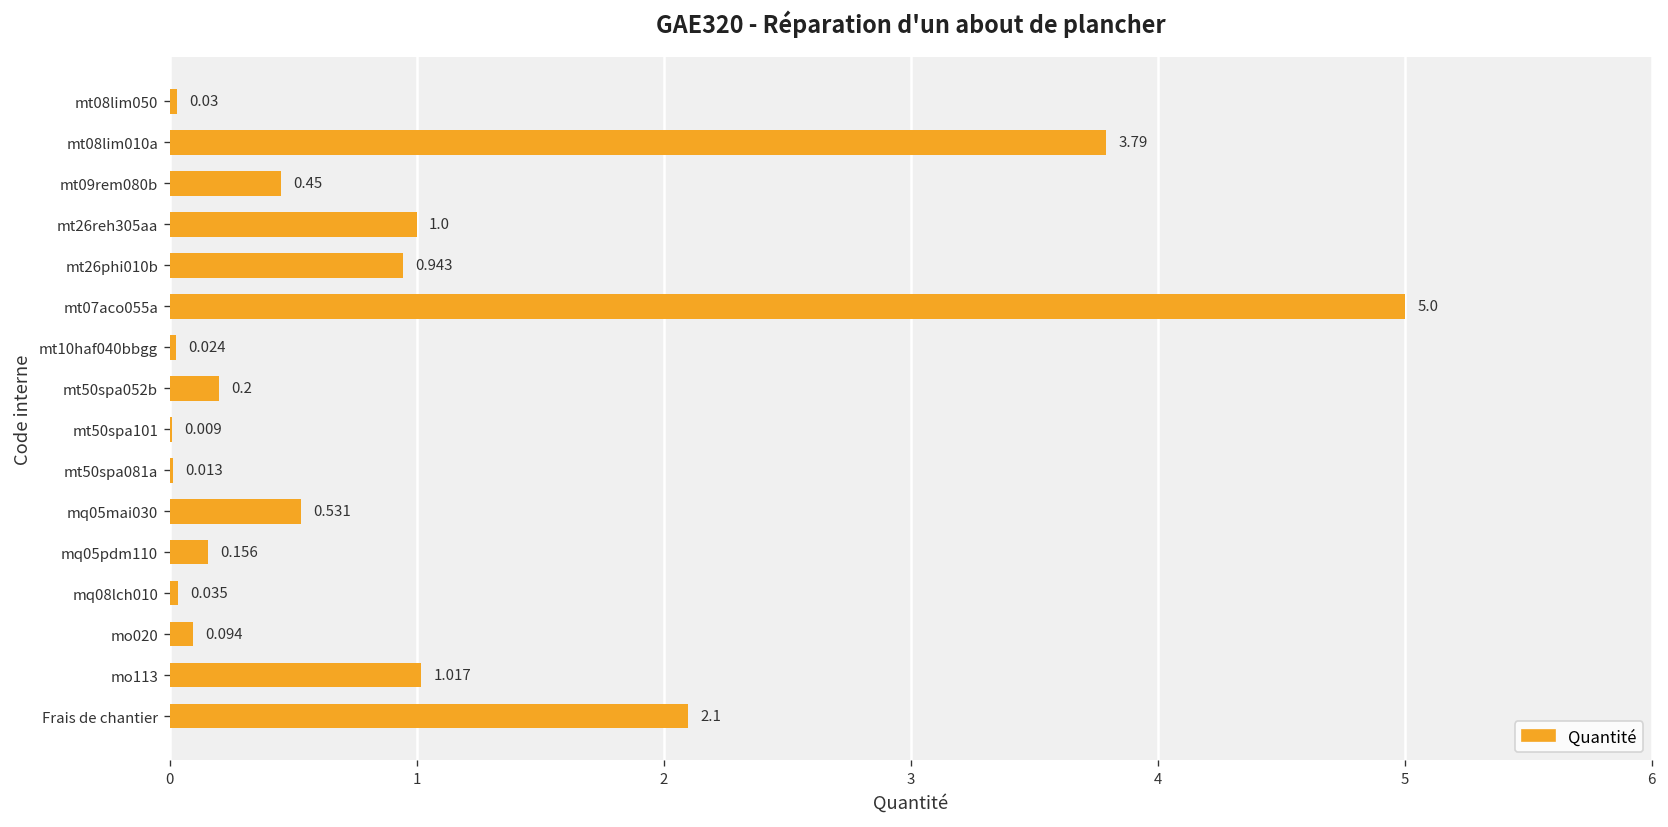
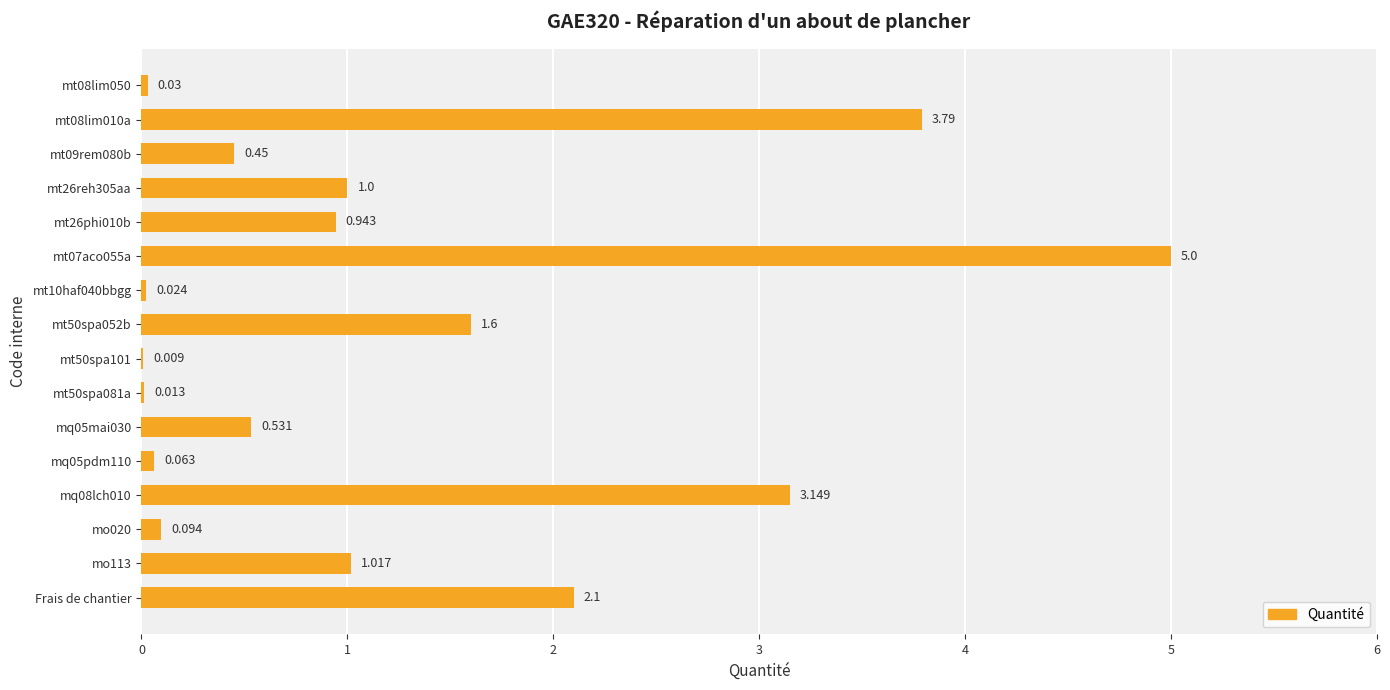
mt50spa052b: 0.2 -> 1.6
mq05pdm110: 0.156 -> 0.063
mq08lch010: 0.035 -> 3.149
